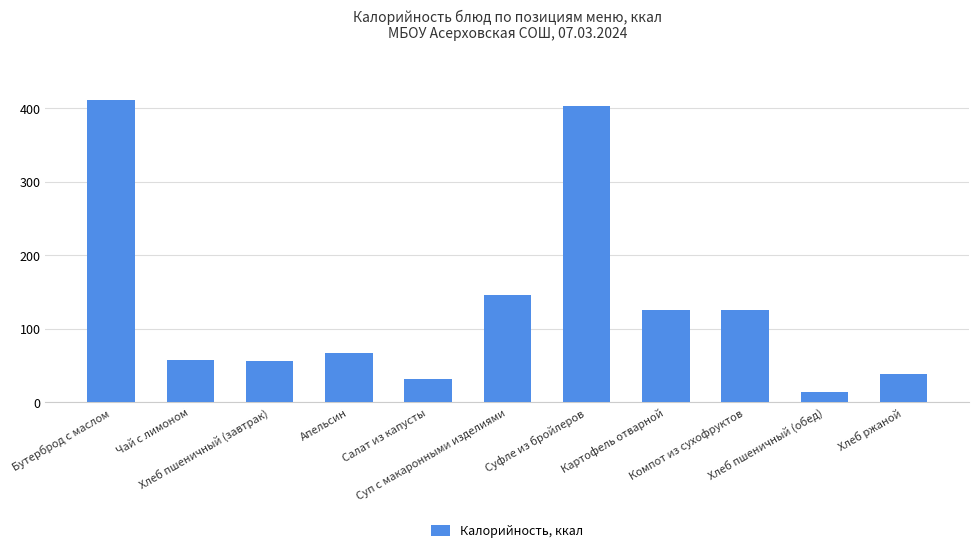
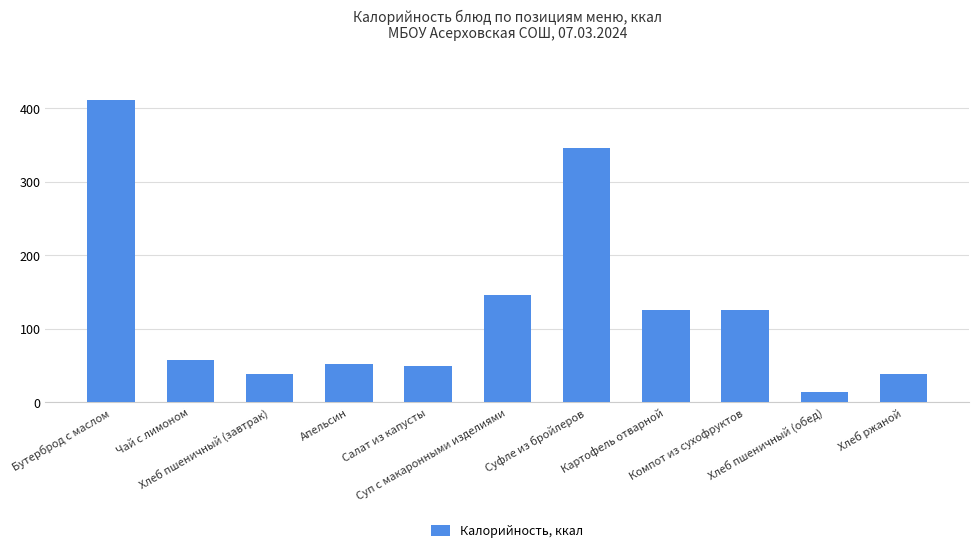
Хлеб пшеничный (завтрак): 60 -> 40
Апельсин: 70 -> 50
Салат из капусты: 30 -> 50
Суфле из бройлеров: 400 -> 350
